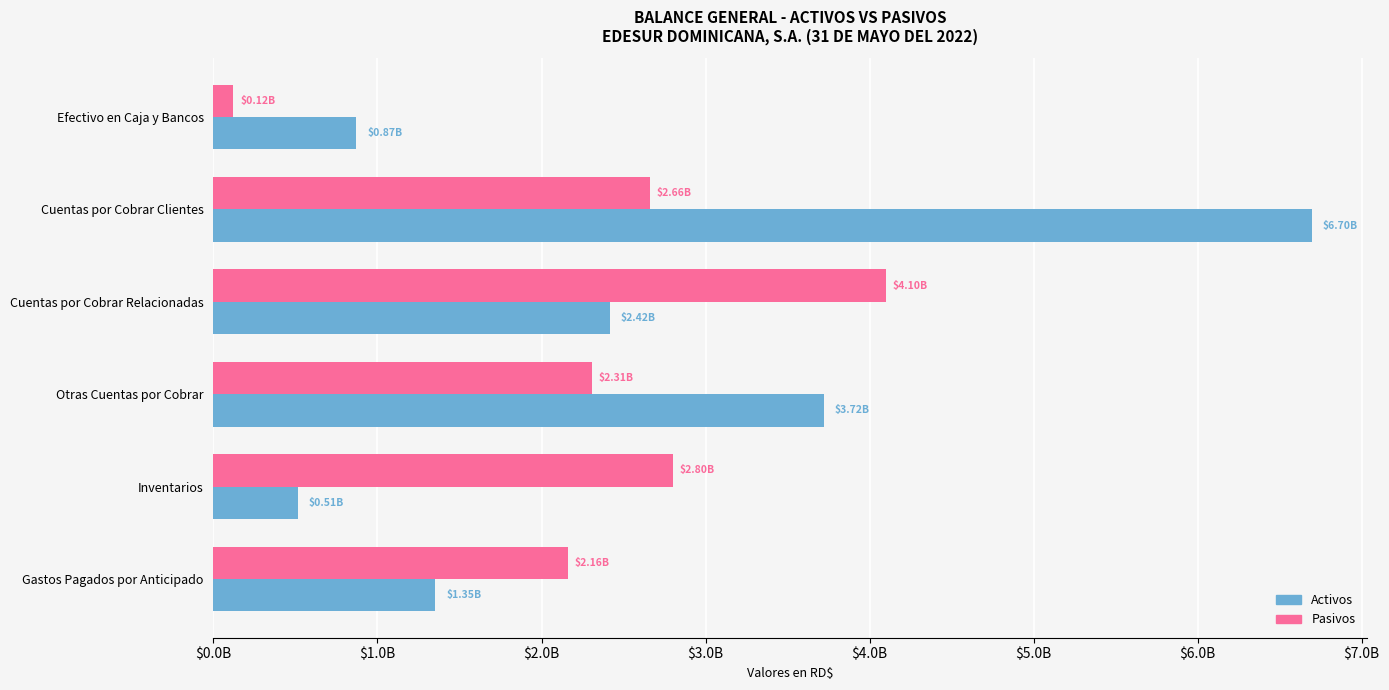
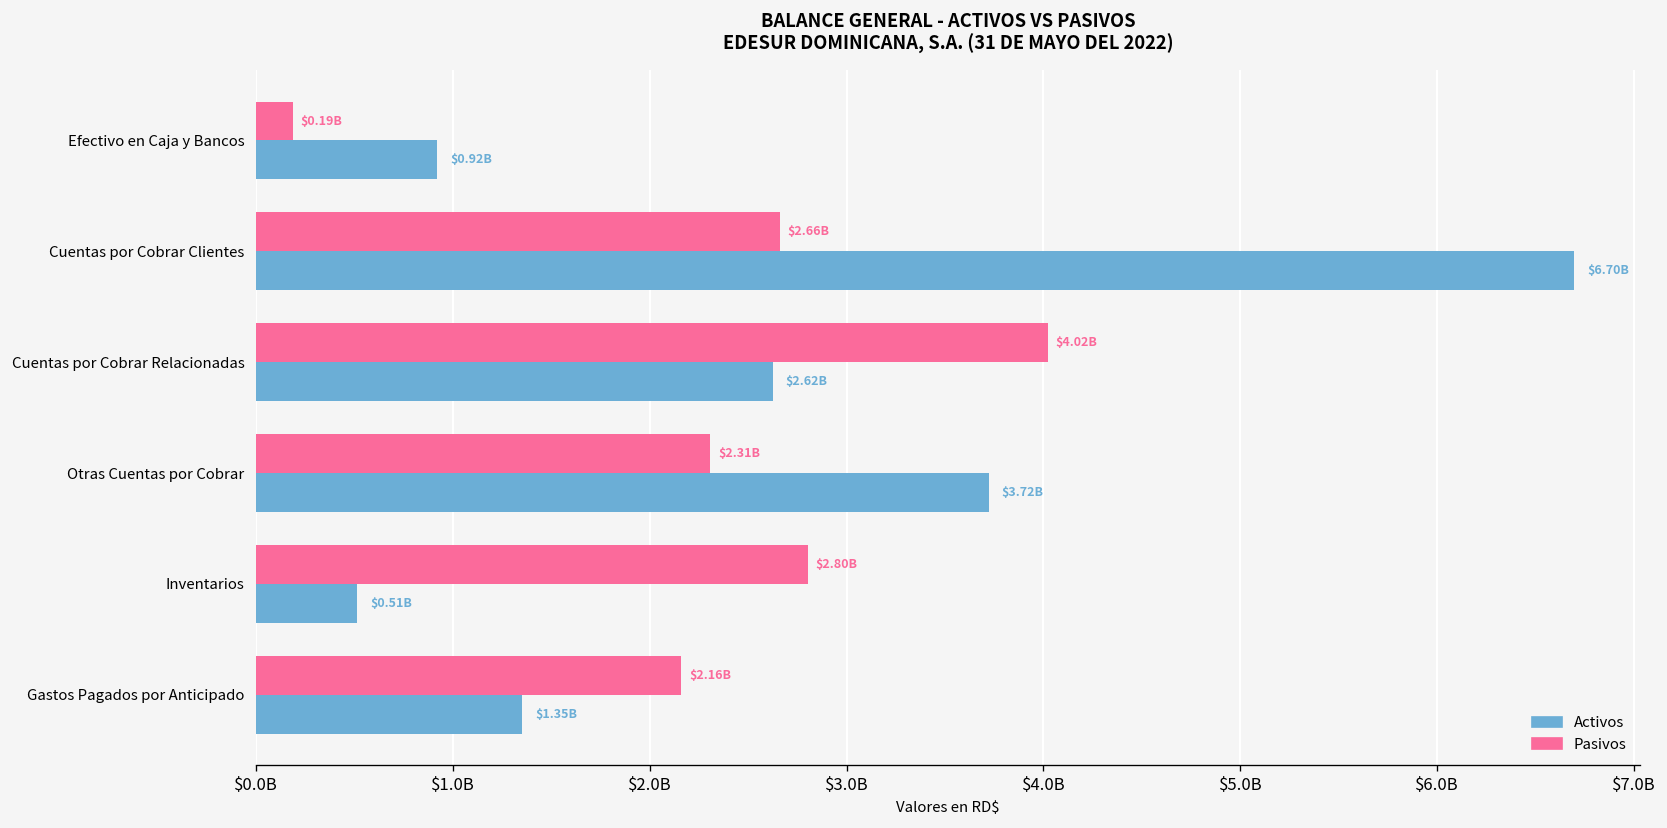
Pasivos, Efectivo en Caja y Bancos: $0.12B -> $0.19B
Activos, Efectivo en Caja y Bancos: $0.87B -> $0.92B
Pasivos, Cuentas por Cobrar Relacionadas: $4.10B -> $4.02B
Activos, Cuentas por Cobrar Relacionadas: $2.42B -> $2.62B
